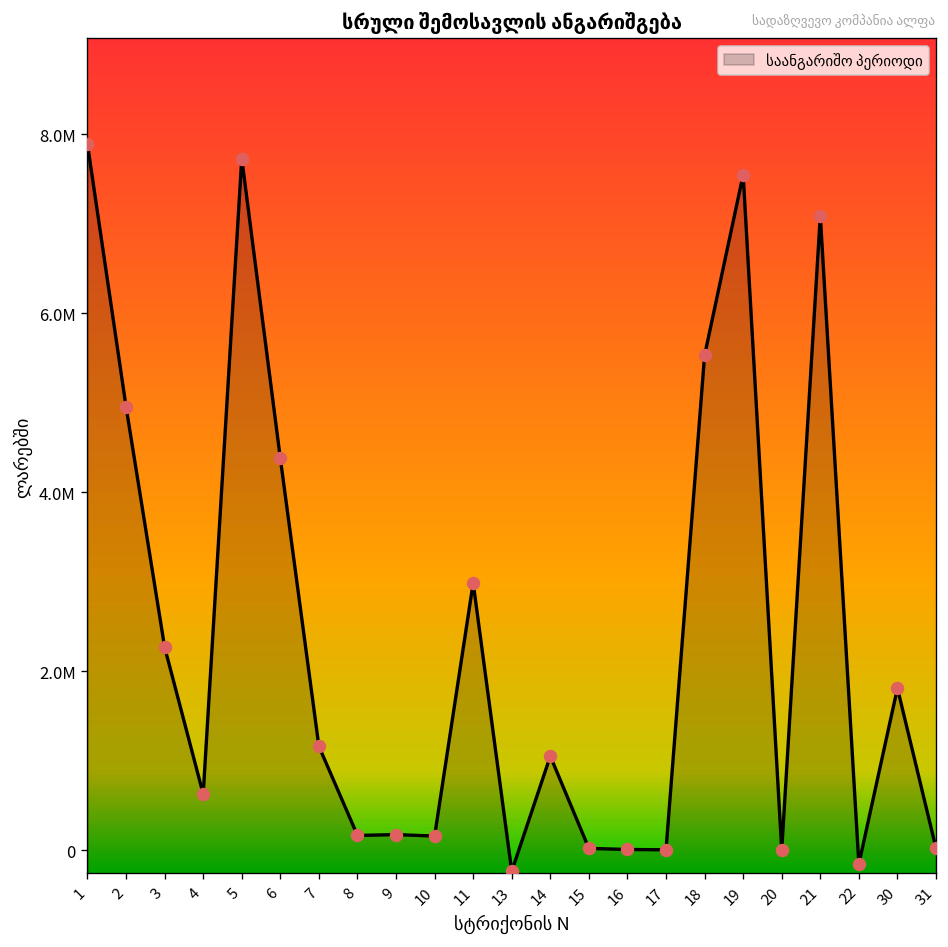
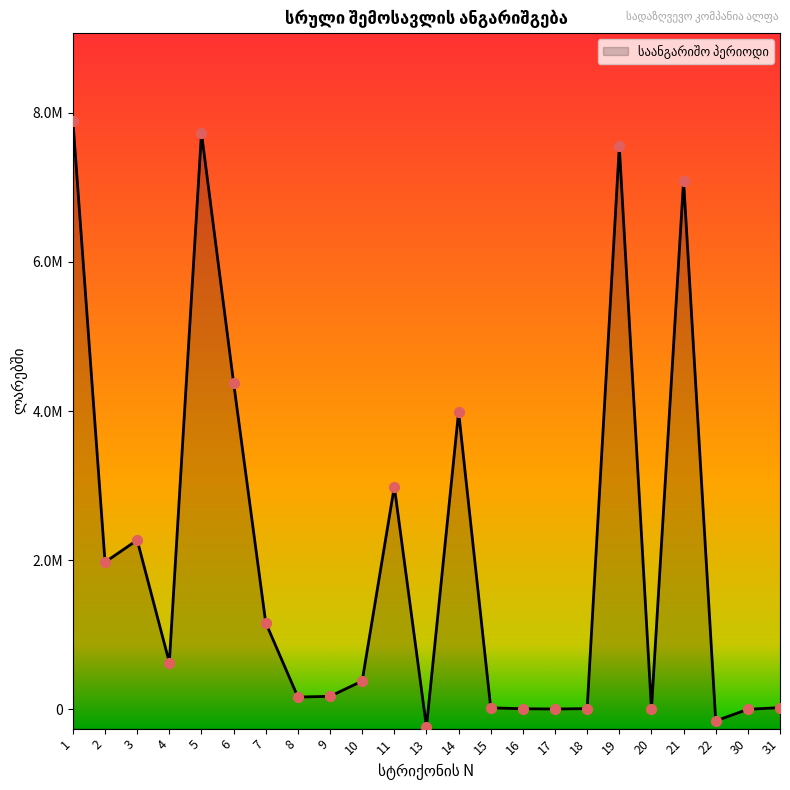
საანგარიშო პერიოდი, 2: 5000000 -> 2000000
საანგარიშო პერიოდი, 10: 200000 -> 400000
საანგარიშო პერიოდი, 14: 1100000 -> 4000000
საანგარიშო პერიოდი, 18: 5500000 -> 0
საანგარიშო პერიოდი, 30: 1800000 -> 0
